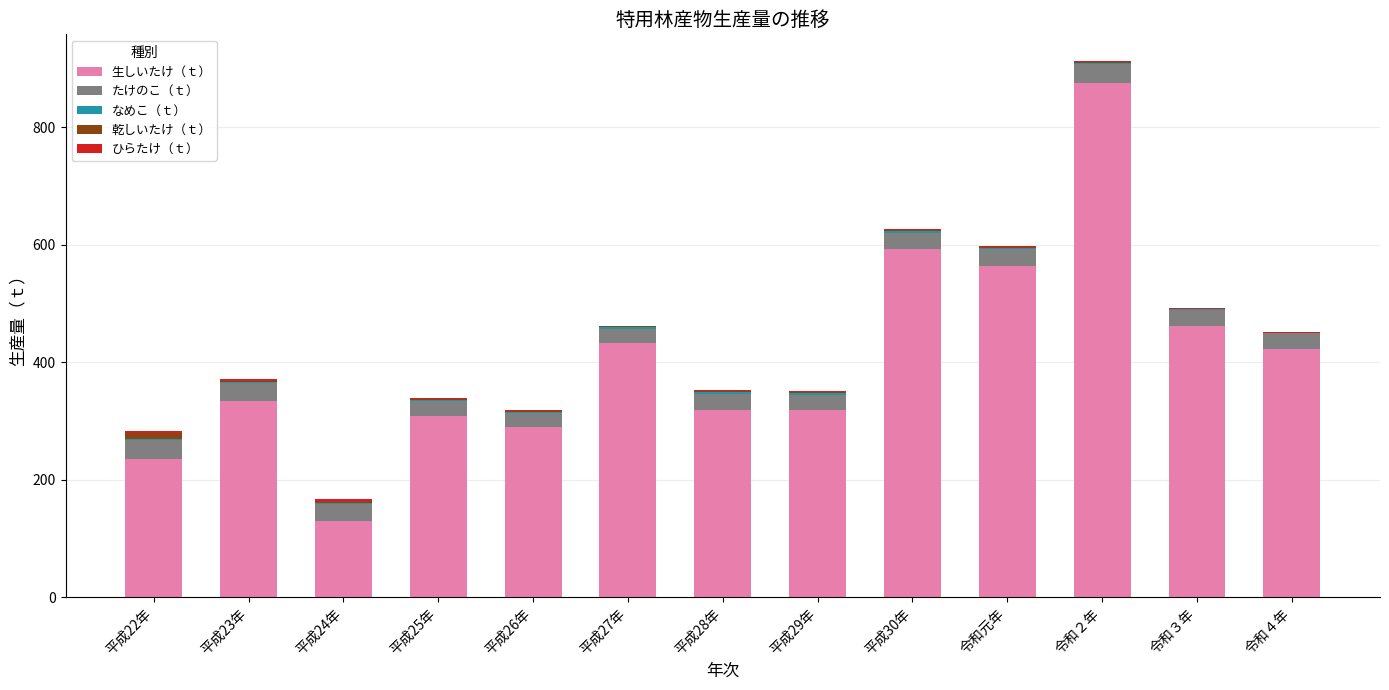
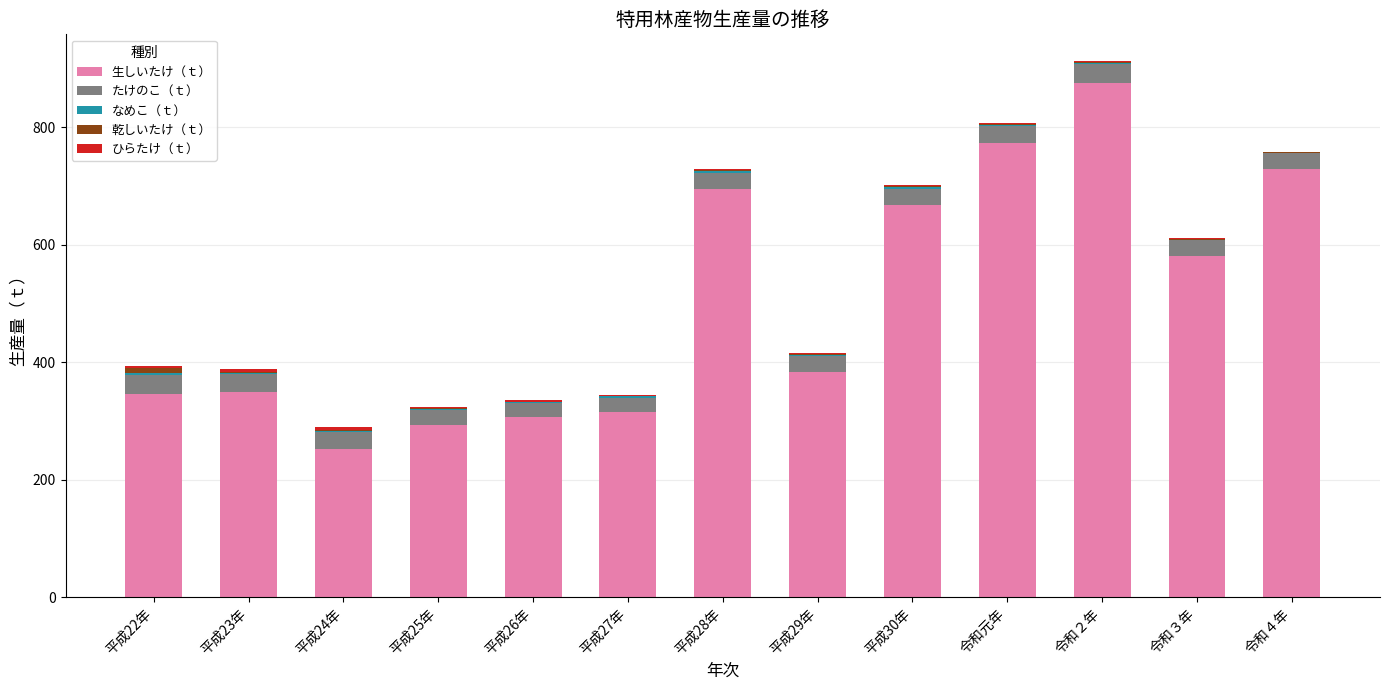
生しいたけ（ｔ）, 平成22年: 240 -> 350
生しいたけ（ｔ）, 平成23年: 330 -> 350
生しいたけ（ｔ）, 平成24年: 130 -> 250
生しいたけ（ｔ）, 平成25年: 310 -> 290
生しいたけ（ｔ）, 平成26年: 290 -> 310
生しいたけ（ｔ）, 平成27年: 430 -> 320
生しいたけ（ｔ）, 平成28年: 320 -> 700
生しいたけ（ｔ）, 平成29年: 320 -> 380
生しいたけ（ｔ）, 平成30年: 590 -> 670
生しいたけ（ｔ）, 令和元年: 560 -> 770
生しいたけ（ｔ）, 令和３年: 460 -> 580
生しいたけ（ｔ）, 令和４年: 420 -> 730
